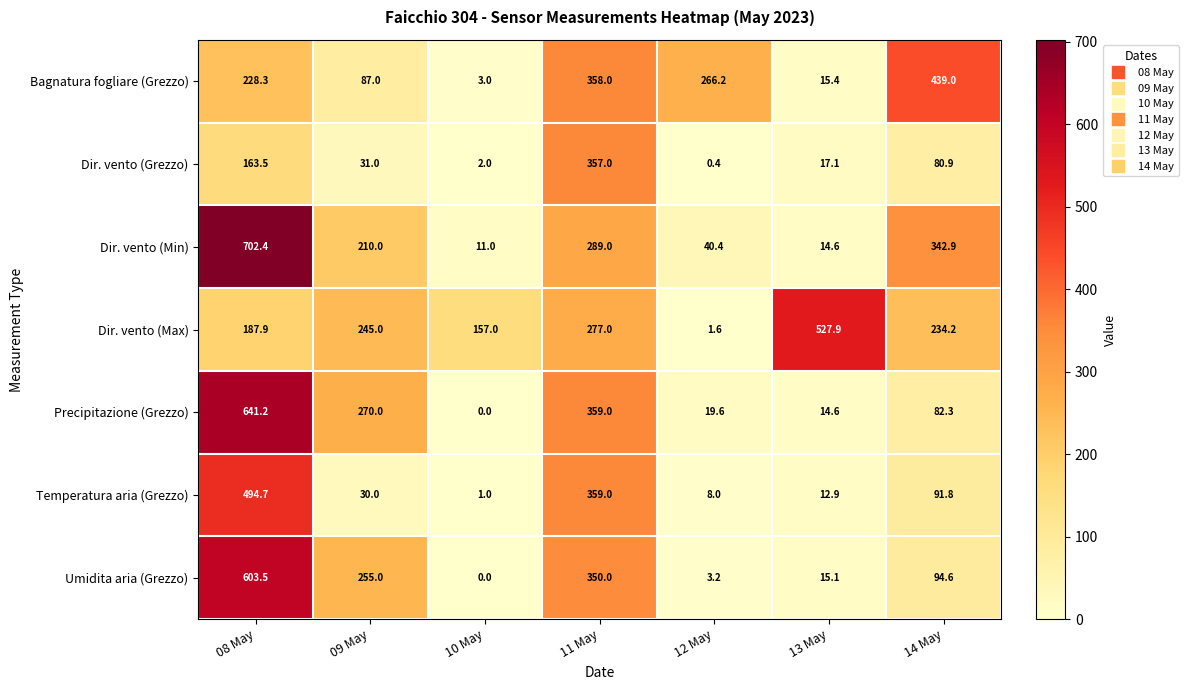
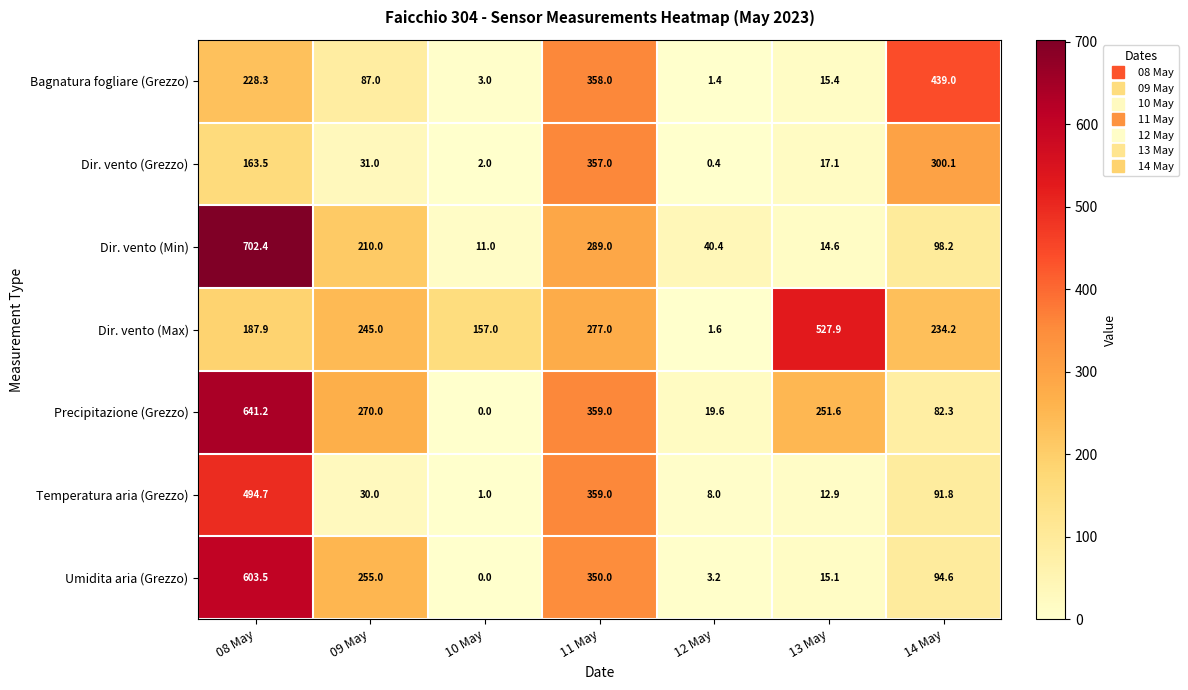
Bagnatura fogliare (Grezzo), 12 May: 266.2 -> 1.4
Dir. vento (Grezzo), 14 May: 80.9 -> 300.1
Dir. vento (Min), 14 May: 342.9 -> 98.2
Precipitazione (Grezzo), 13 May: 14.6 -> 251.6
